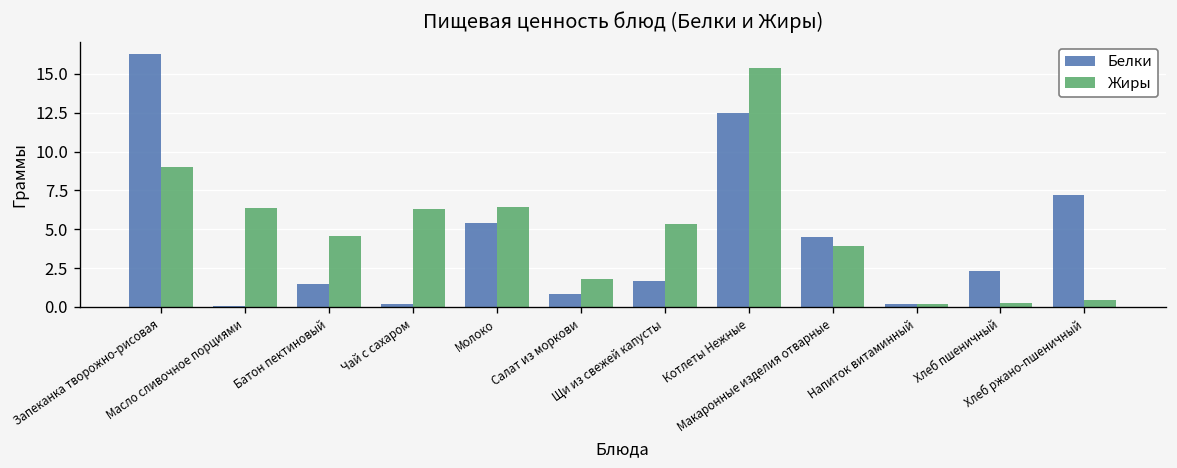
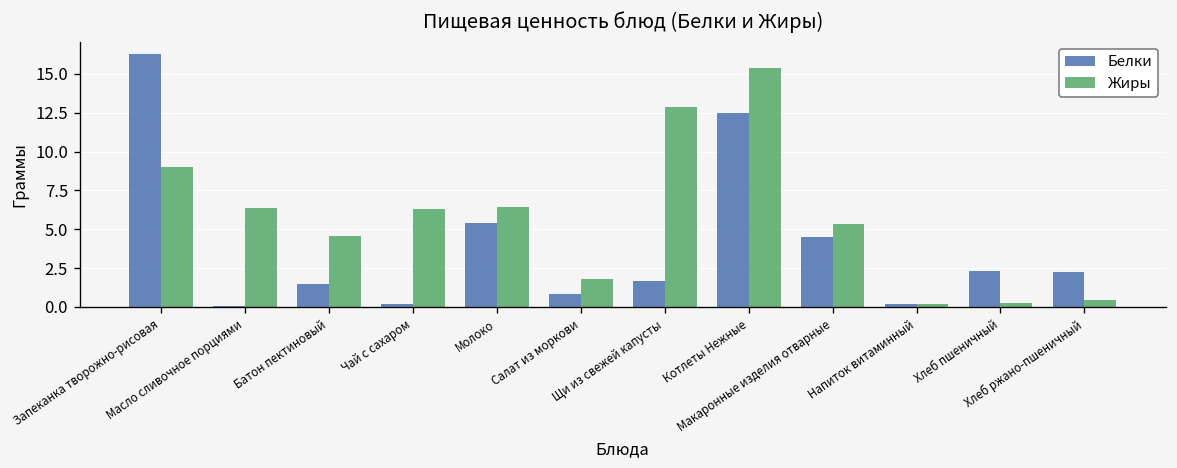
Жиры, Щи из свежей капусты: 5.3 -> 12.8
Жиры, Макаронные изделия отварные: 3.9 -> 5.3
Белки, Хлеб ржано-пшеничный: 7.2 -> 2.2
